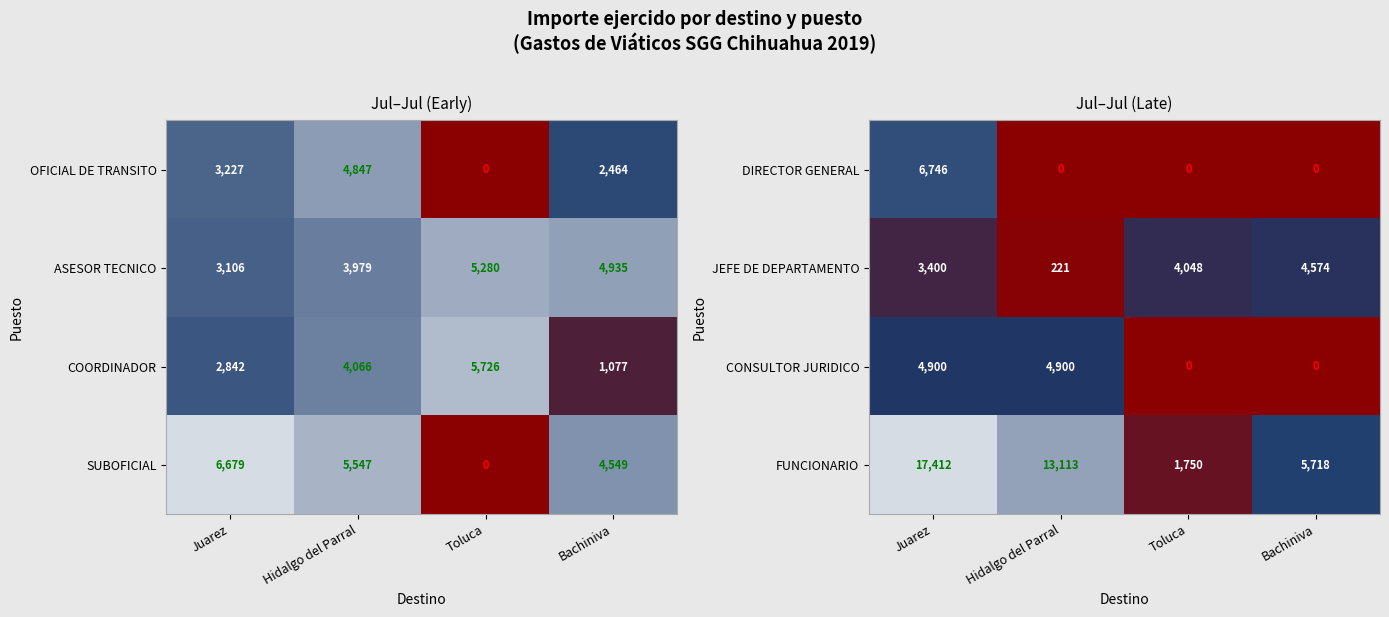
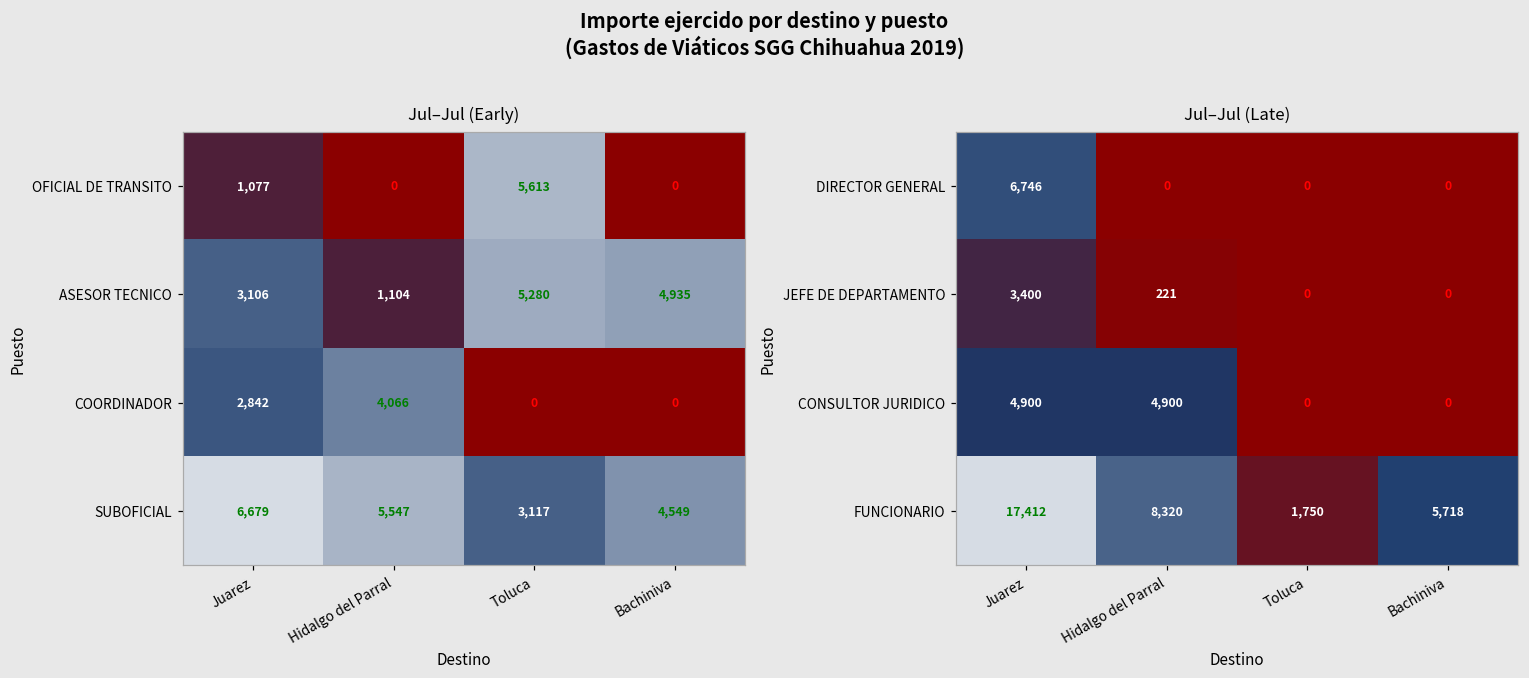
Jul–Jul (Early), OFICIAL DE TRANSITO, Juarez: 3,227 -> 1,077
Jul–Jul (Early), OFICIAL DE TRANSITO, Hidalgo del Parral: 4,847 -> 0
Jul–Jul (Early), OFICIAL DE TRANSITO, Toluca: 0 -> 5,613
Jul–Jul (Early), OFICIAL DE TRANSITO, Bachiniva: 2,464 -> 0
Jul–Jul (Early), ASESOR TECNICO, Hidalgo del Parral: 3,979 -> 1,104
Jul–Jul (Early), COORDINADOR, Toluca: 5,726 -> 0
Jul–Jul (Early), COORDINADOR, Bachiniva: 1,077 -> 0
Jul–Jul (Early), SUBOFICIAL, Toluca: 0 -> 3,117
Jul–Jul (Late), JEFE DE DEPARTAMENTO, Toluca: 4,048 -> 0
Jul–Jul (Late), JEFE DE DEPARTAMENTO, Bachiniva: 4,574 -> 0
Jul–Jul (Late), FUNCIONARIO, Hidalgo del Parral: 13,113 -> 8,320
